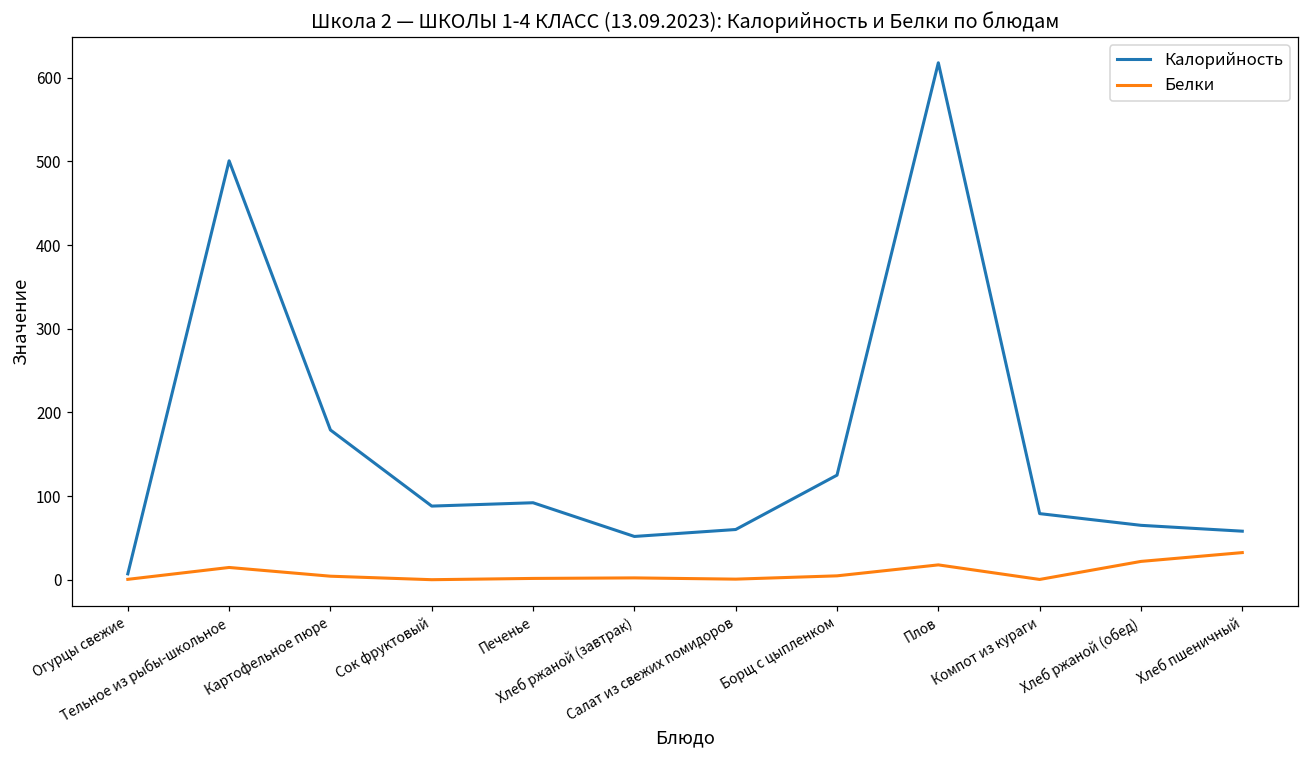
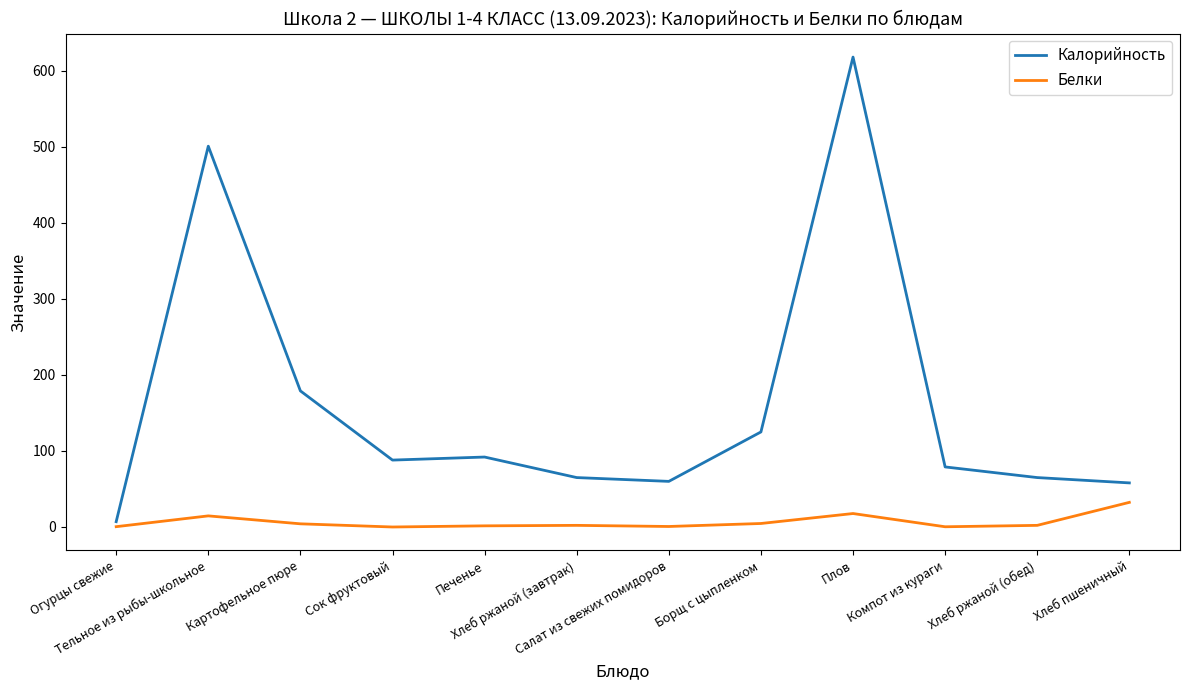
Калорийность, Хлеб ржаной (завтрак): 50 -> 70
Белки, Хлеб ржаной (обед): 20 -> 0
